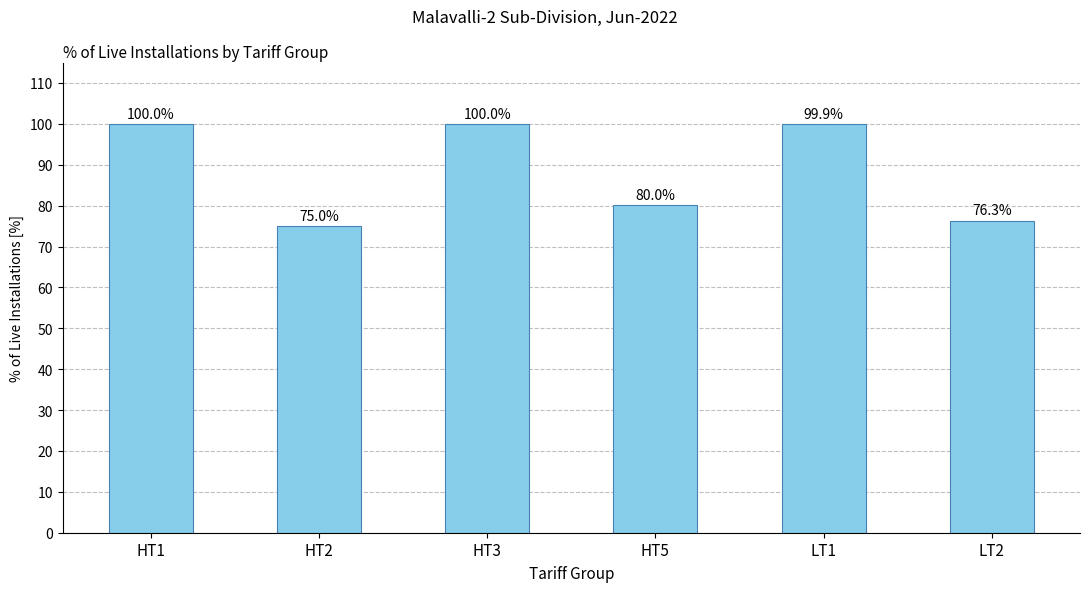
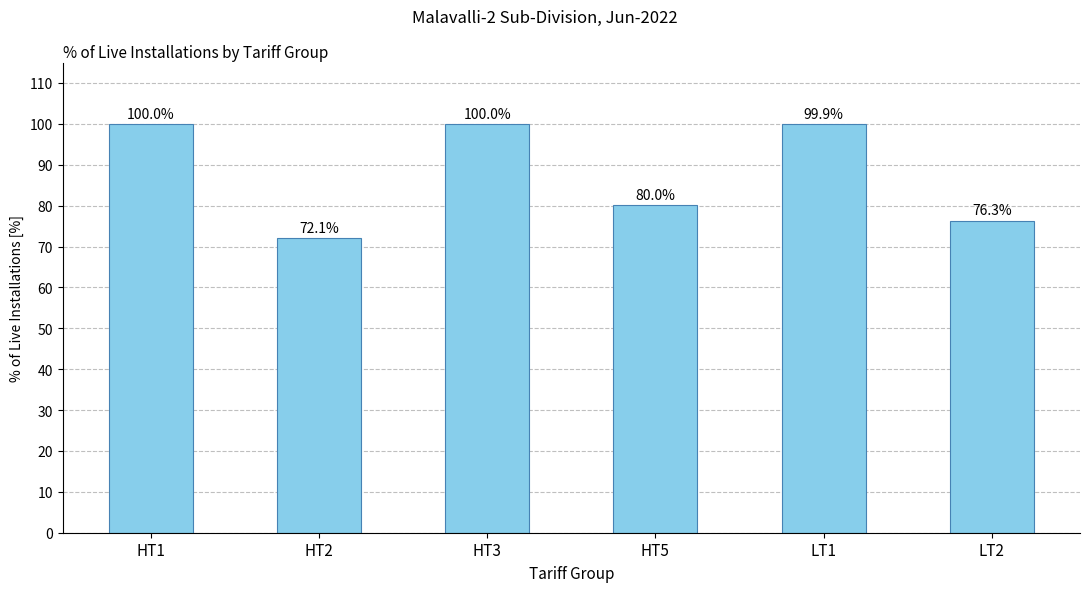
HT2: 75.0% -> 72.1%
